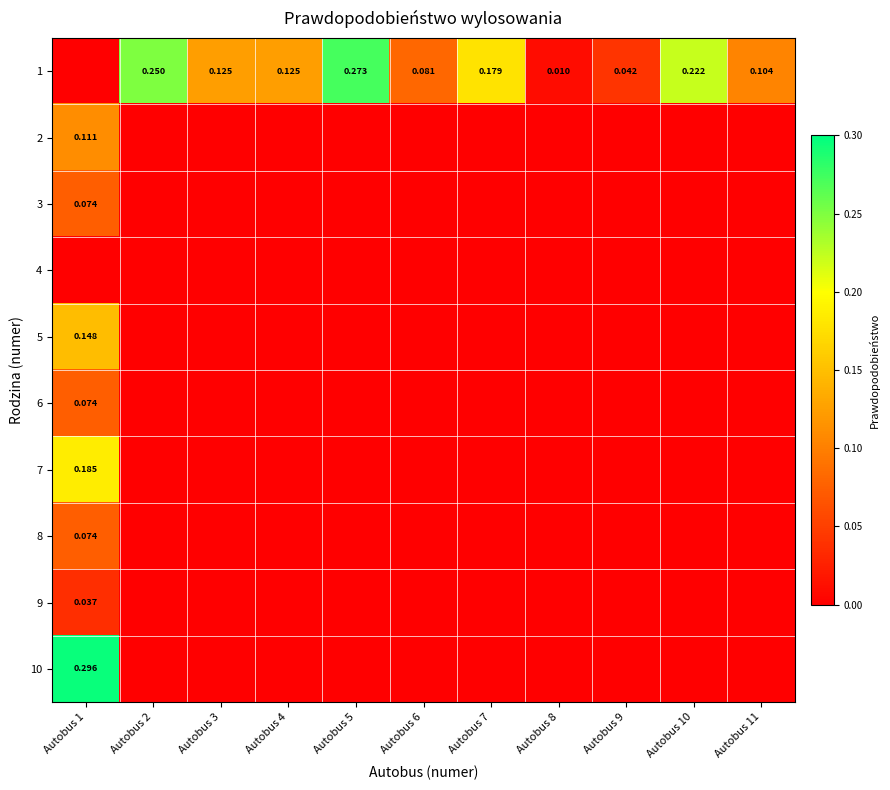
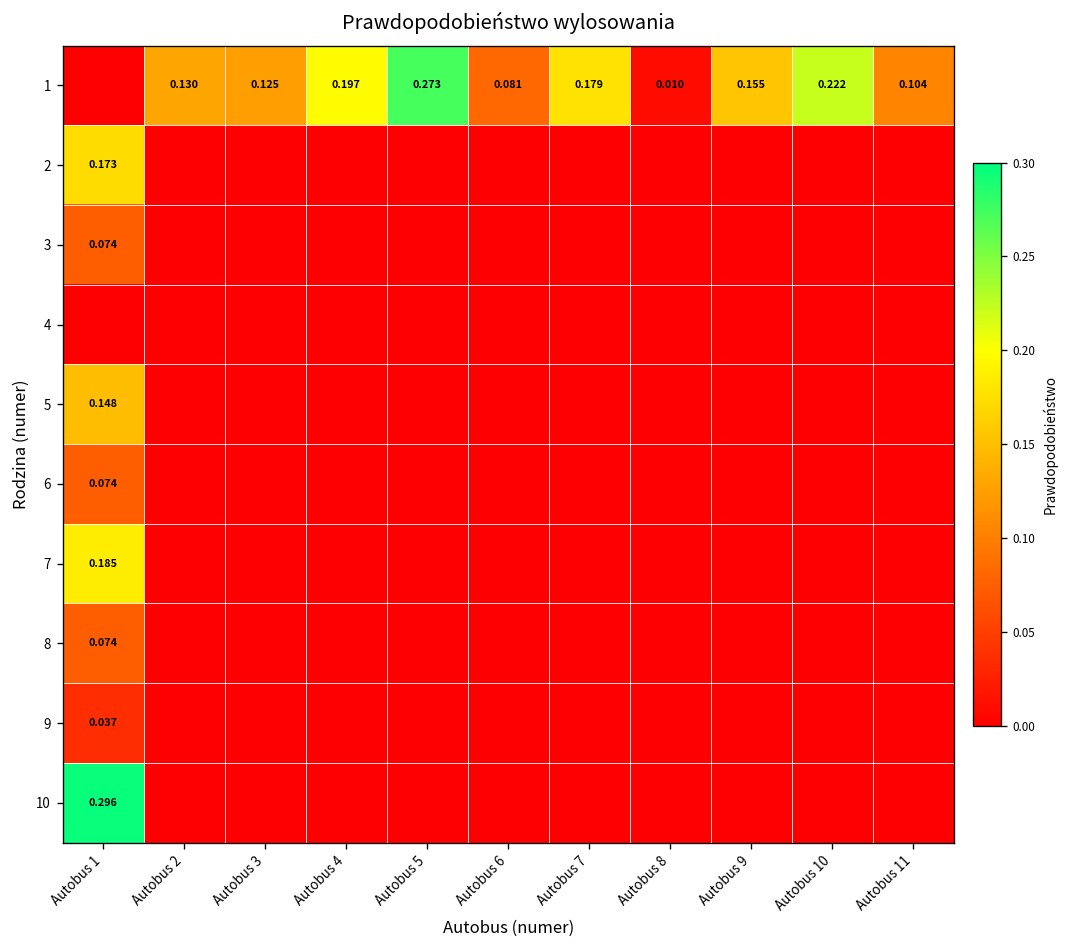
1, Autobus 2: 0.250 -> 0.130
1, Autobus 4: 0.125 -> 0.197
1, Autobus 9: 0.042 -> 0.155
2, Autobus 1: 0.111 -> 0.173
